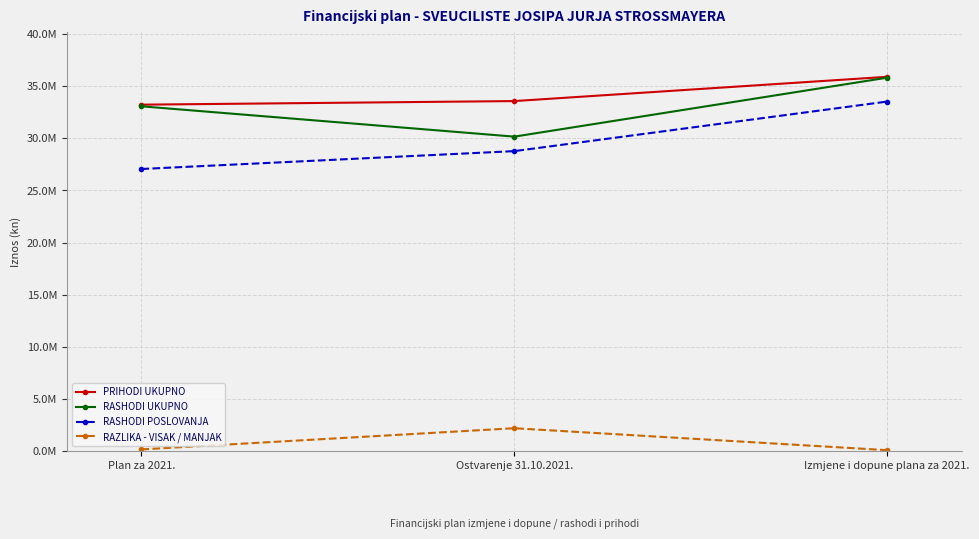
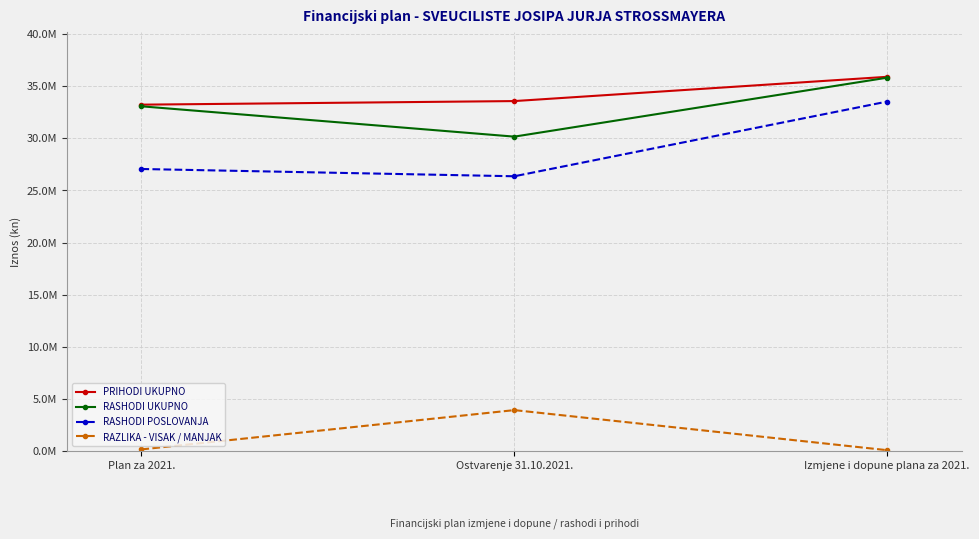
RASHODI POSLOVANJA, Ostvarenje 31.10.2021.: 28800000 -> 26400000
RAZLIKA - VISAK / MANJAK, Ostvarenje 31.10.2021.: 2200000 -> 3900000
